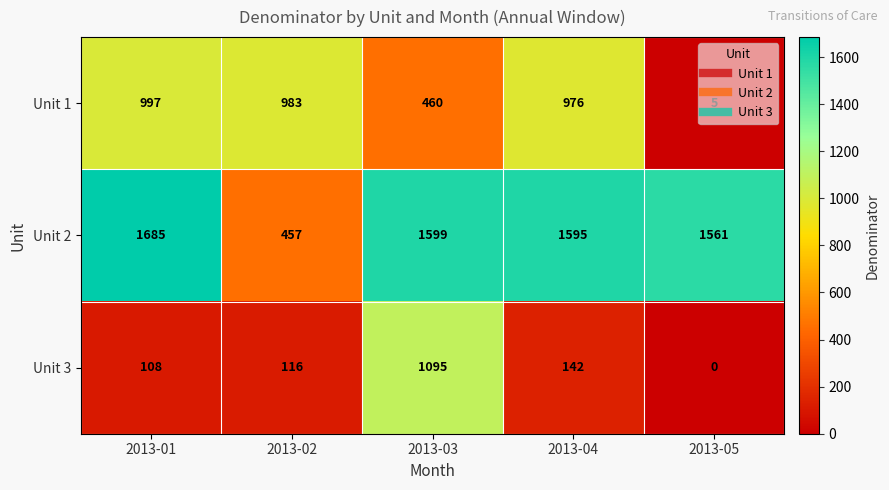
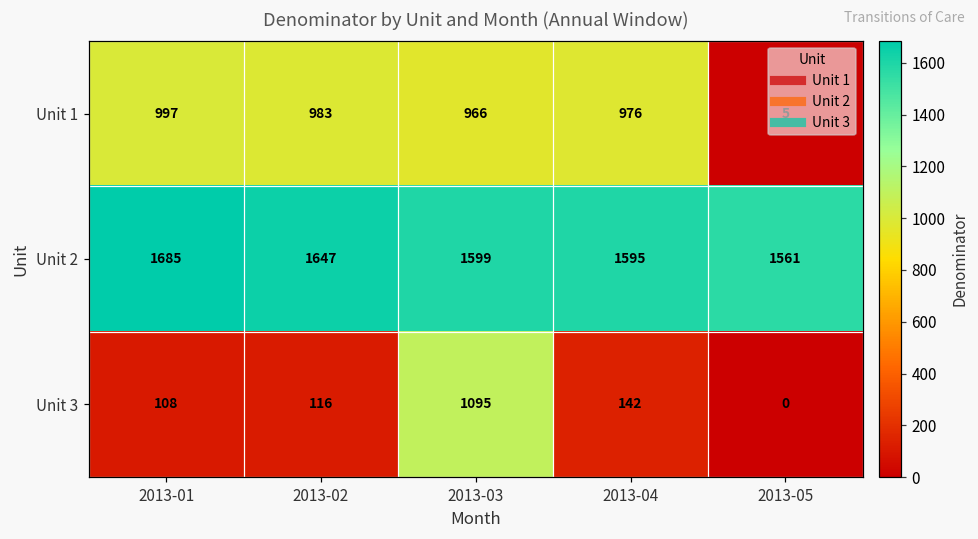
Unit 1, 2013-03: 460 -> 966
Unit 2, 2013-02: 457 -> 1647
